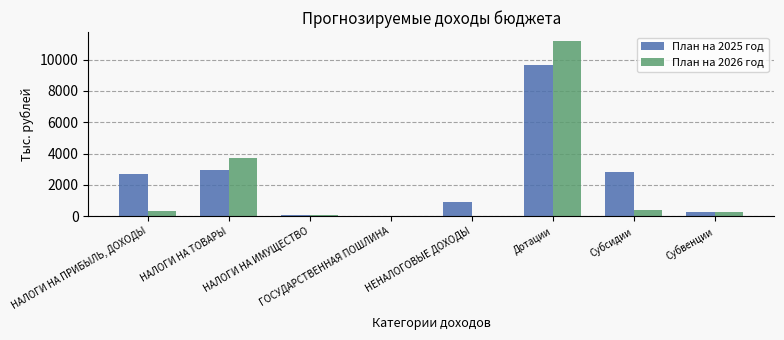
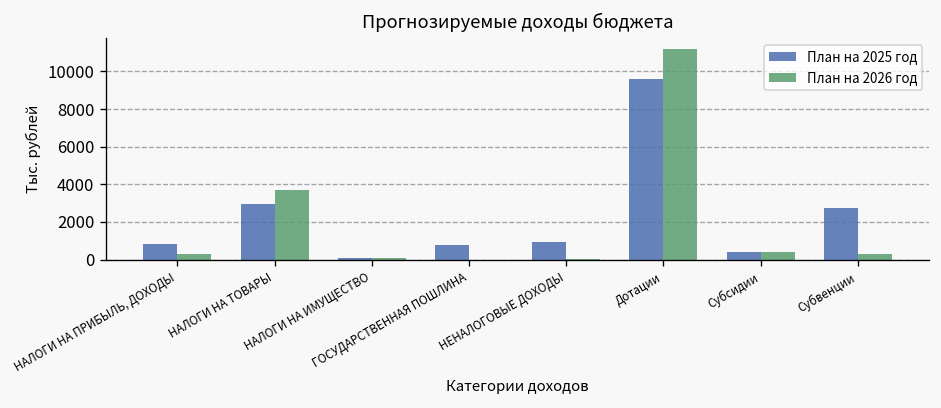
План на 2025 год, НАЛОГИ НА ПРИБЫЛЬ, ДОХОДЫ: 2700 -> 800
План на 2025 год, ГОСУДАРСТВЕННАЯ ПОШЛИНА: 0 -> 800
План на 2025 год, Субсидии: 2800 -> 400
План на 2025 год, Субвенции: 300 -> 2800
